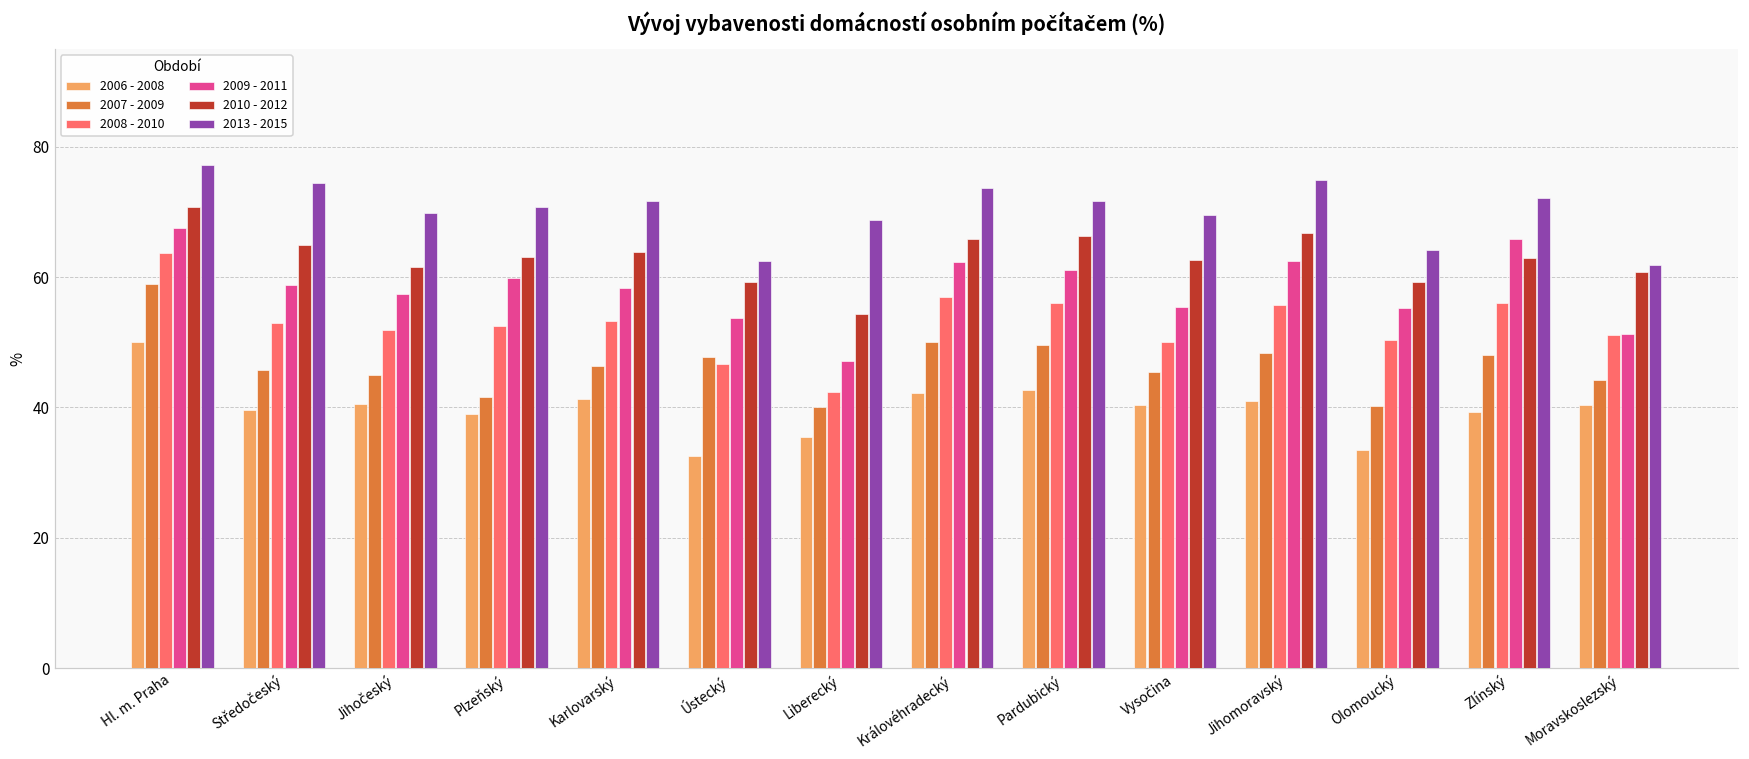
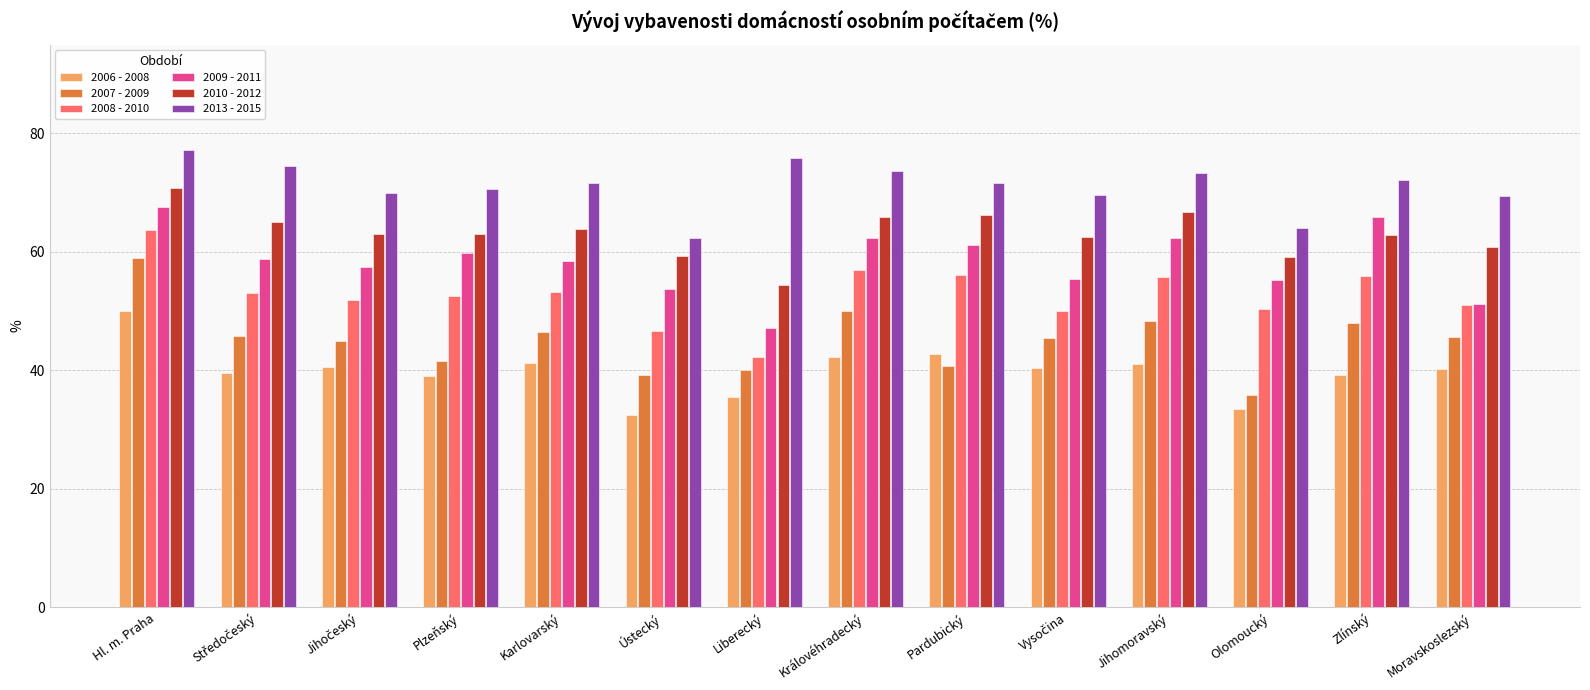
2010 - 2012, Jihočeský: 62 -> 63
2007 - 2009, Ústecký: 48 -> 39
2013 - 2015, Liberecký: 69 -> 76
2007 - 2009, Pardubický: 50 -> 41
2013 - 2015, Jihomoravský: 75 -> 73
2007 - 2009, Olomoucký: 40 -> 36
2007 - 2009, Moravskoslezský: 44 -> 46
2013 - 2015, Moravskoslezský: 62 -> 69
